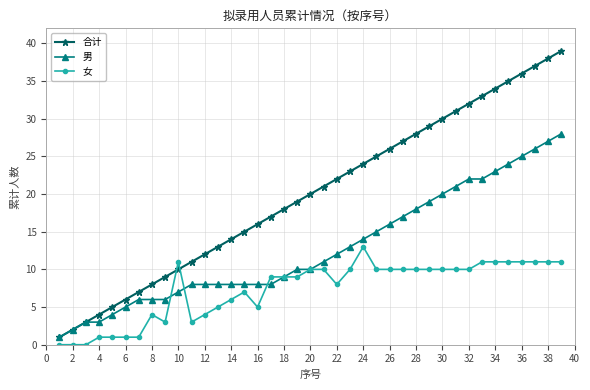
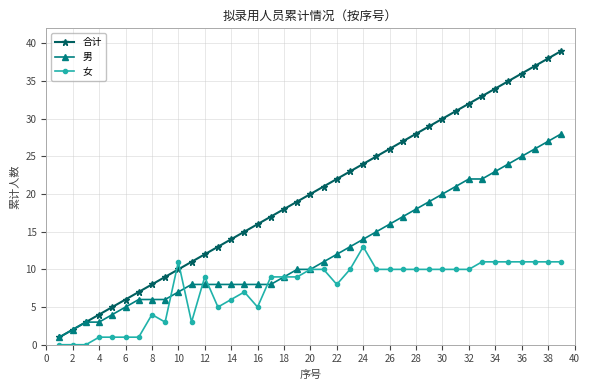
女, 12: 4 -> 9
